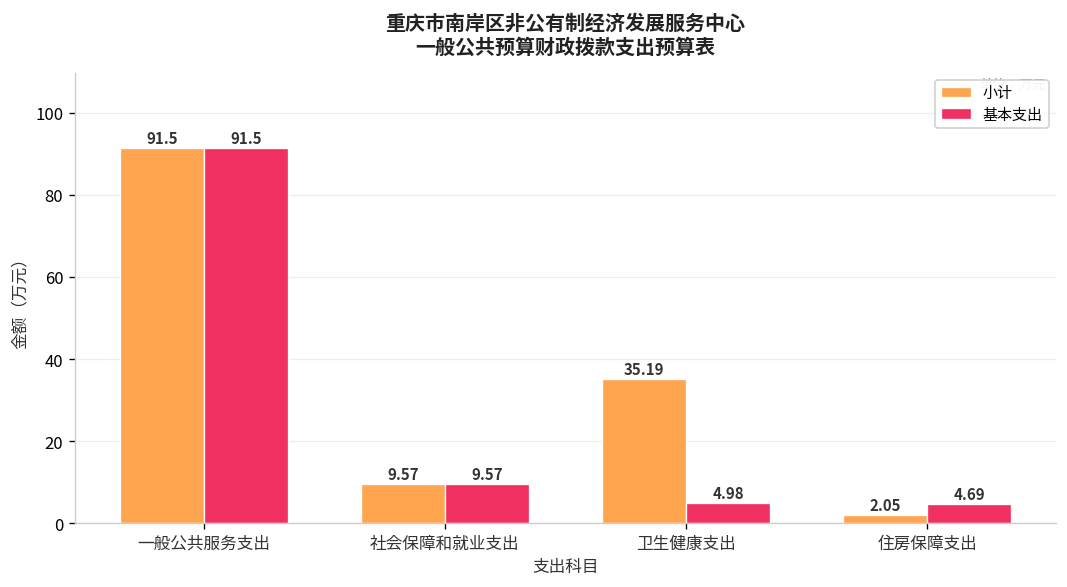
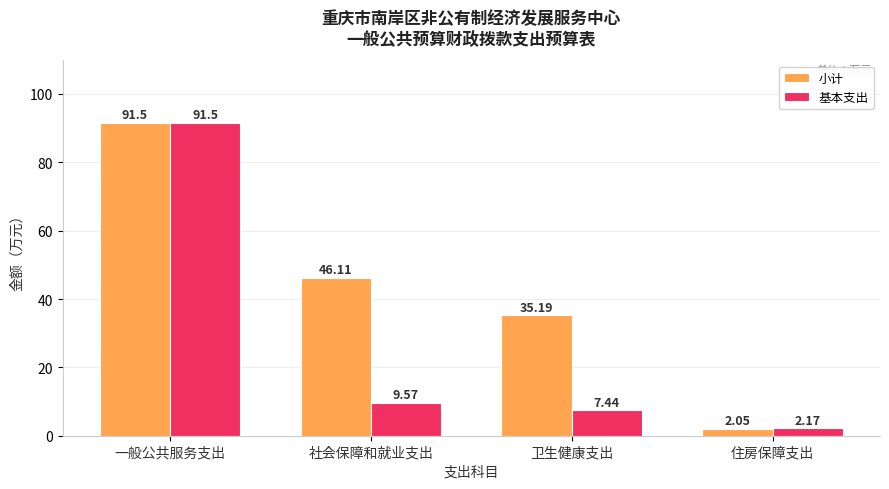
小计, 社会保障和就业支出: 9.57 -> 46.11
基本支出, 卫生健康支出: 4.98 -> 7.44
基本支出, 住房保障支出: 4.69 -> 2.17
